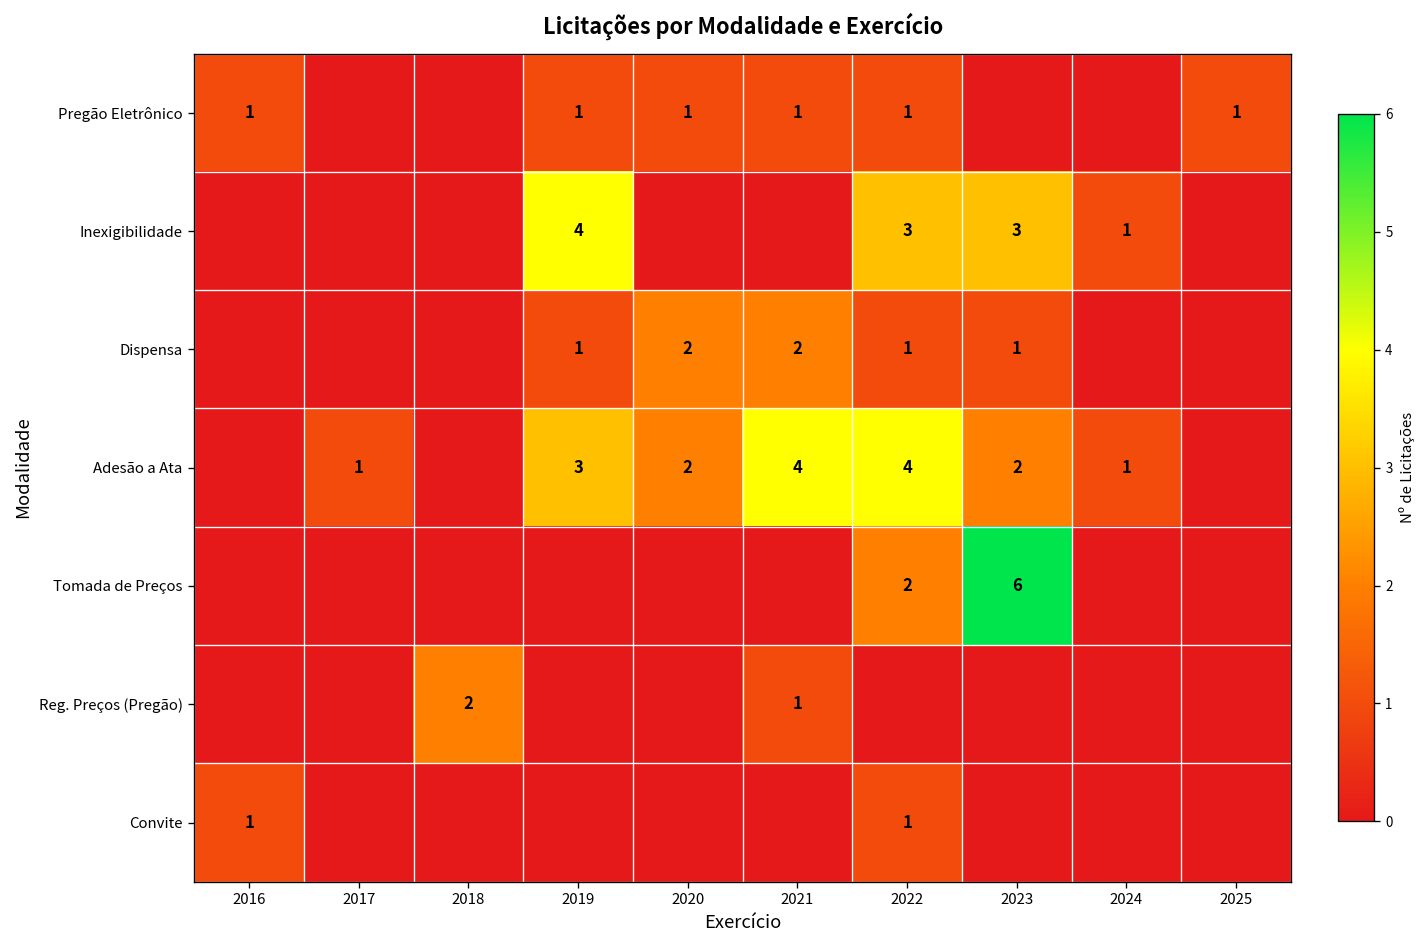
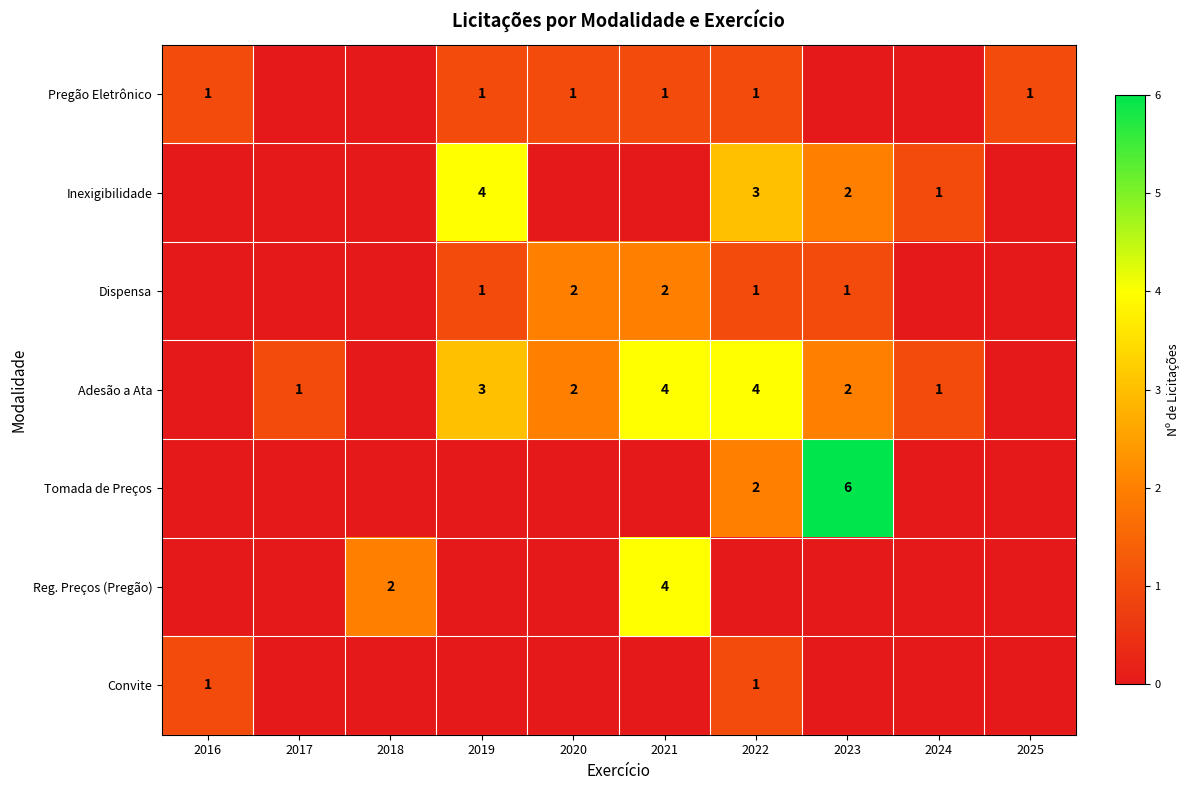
Inexigibilidade, 2023: 3 -> 2
Reg. Preços (Pregão), 2021: 1 -> 4
